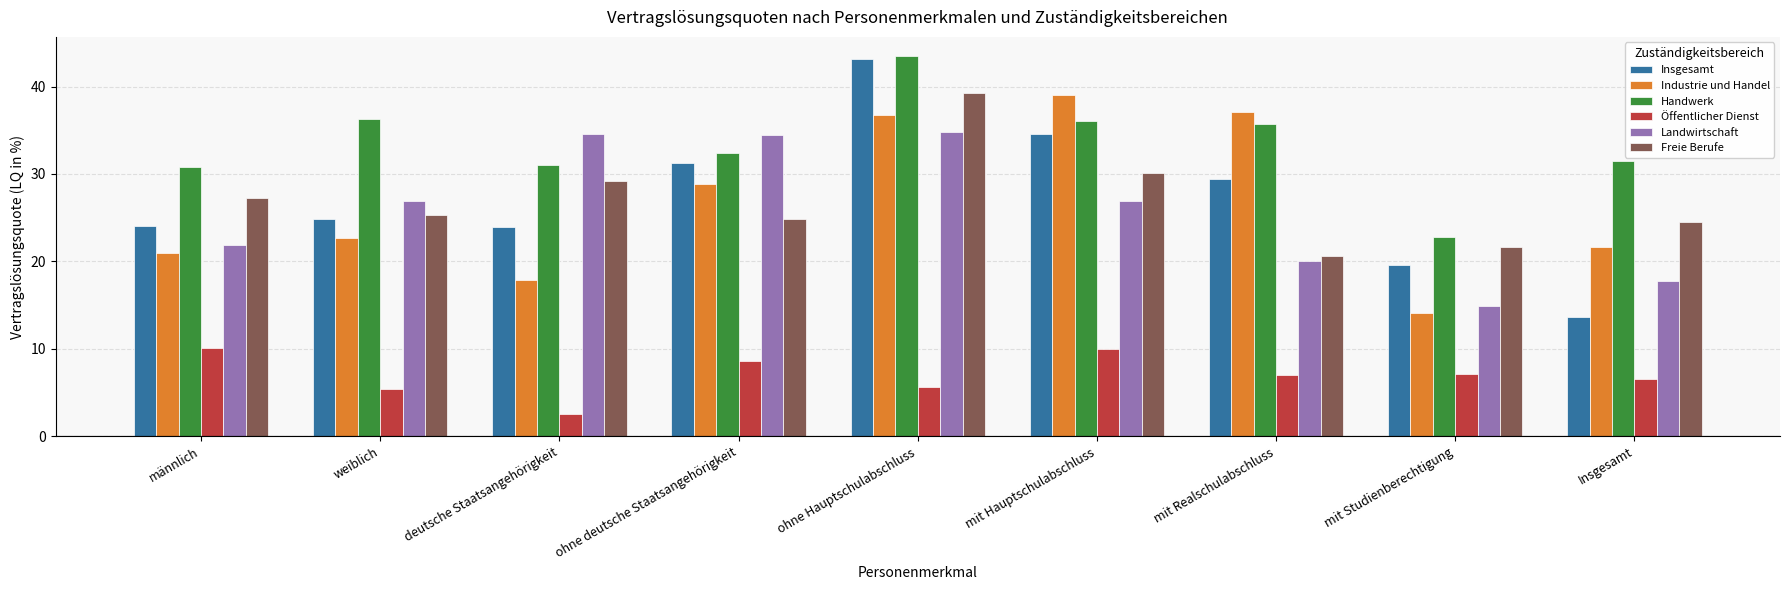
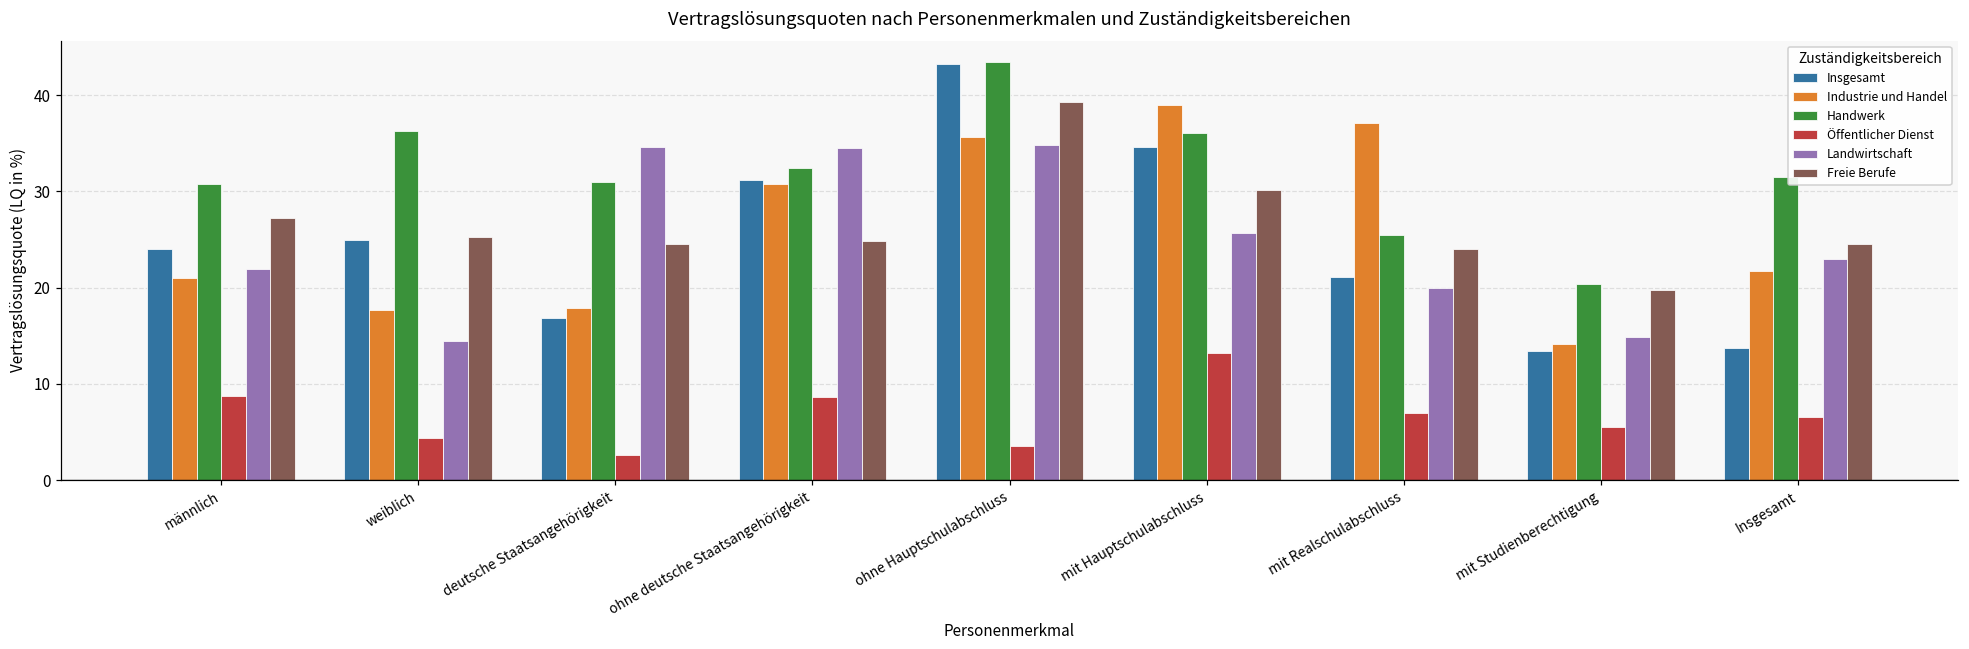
Öffentlicher Dienst, männlich: 10 -> 9
Industrie und Handel, weiblich: 23 -> 18
Öffentlicher Dienst, weiblich: 5 -> 4
Landwirtschaft, weiblich: 27 -> 15
Insgesamt, deutsche Staatsangehörigkeit: 24 -> 17
Freie Berufe, deutsche Staatsangehörigkeit: 29 -> 25
Industrie und Handel, ohne deutsche Staatsangehörigkeit: 29 -> 31
Industrie und Handel, ohne Hauptschulabschluss: 37 -> 36
Öffentlicher Dienst, ohne Hauptschulabschluss: 6 -> 4
Öffentlicher Dienst, mit Hauptschulabschluss: 10 -> 13
Landwirtschaft, mit Hauptschulabschluss: 27 -> 26
Insgesamt, mit Realschulabschluss: 29 -> 21
Handwerk, mit Realschulabschluss: 36 -> 26
Freie Berufe, mit Realschulabschluss: 21 -> 24
Insgesamt, mit Studienberechtigung: 20 -> 13
Handwerk, mit Studienberechtigung: 23 -> 20
Öffentlicher Dienst, mit Studienberechtigung: 7 -> 6
Freie Berufe, mit Studienberechtigung: 22 -> 20
Landwirtschaft, Insgesamt: 18 -> 23
